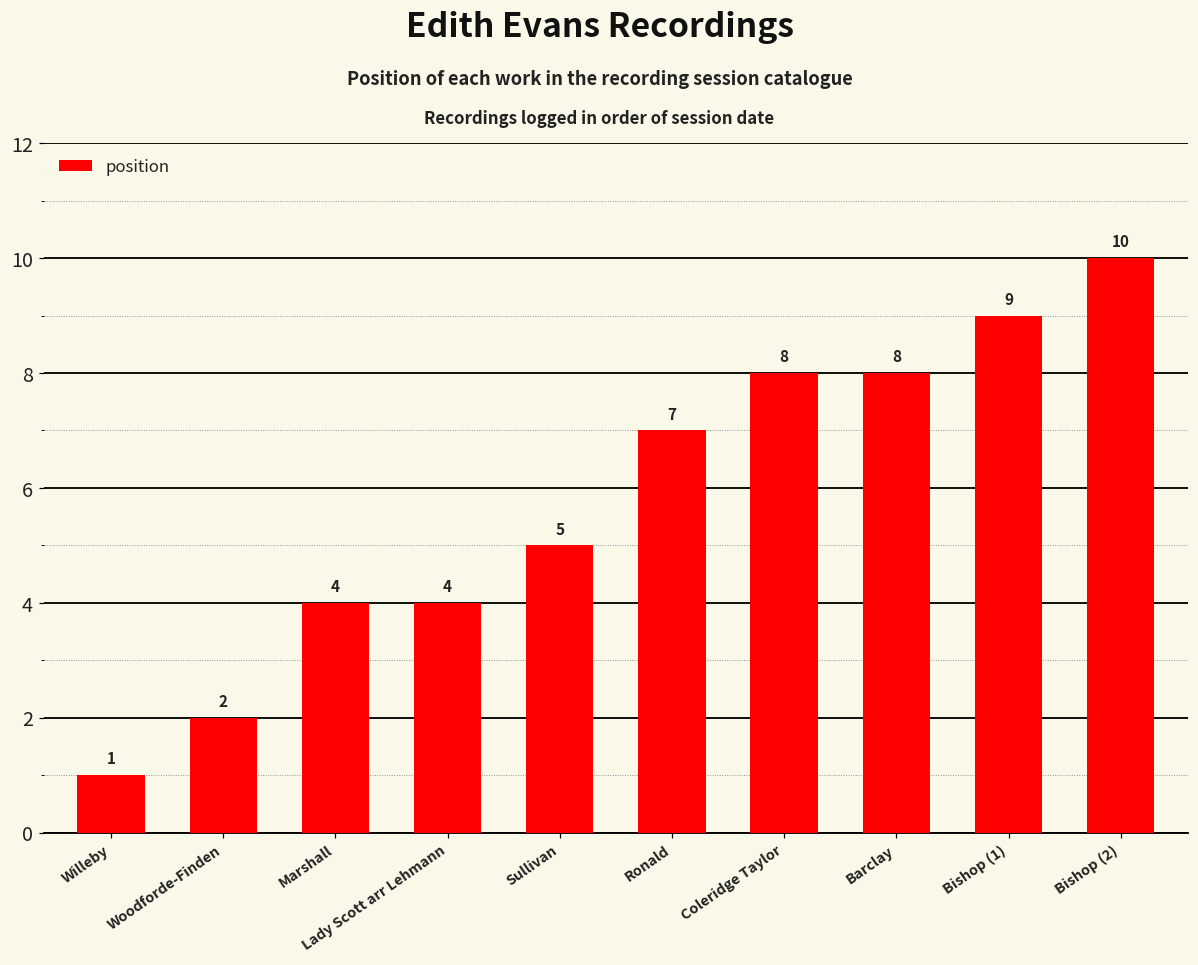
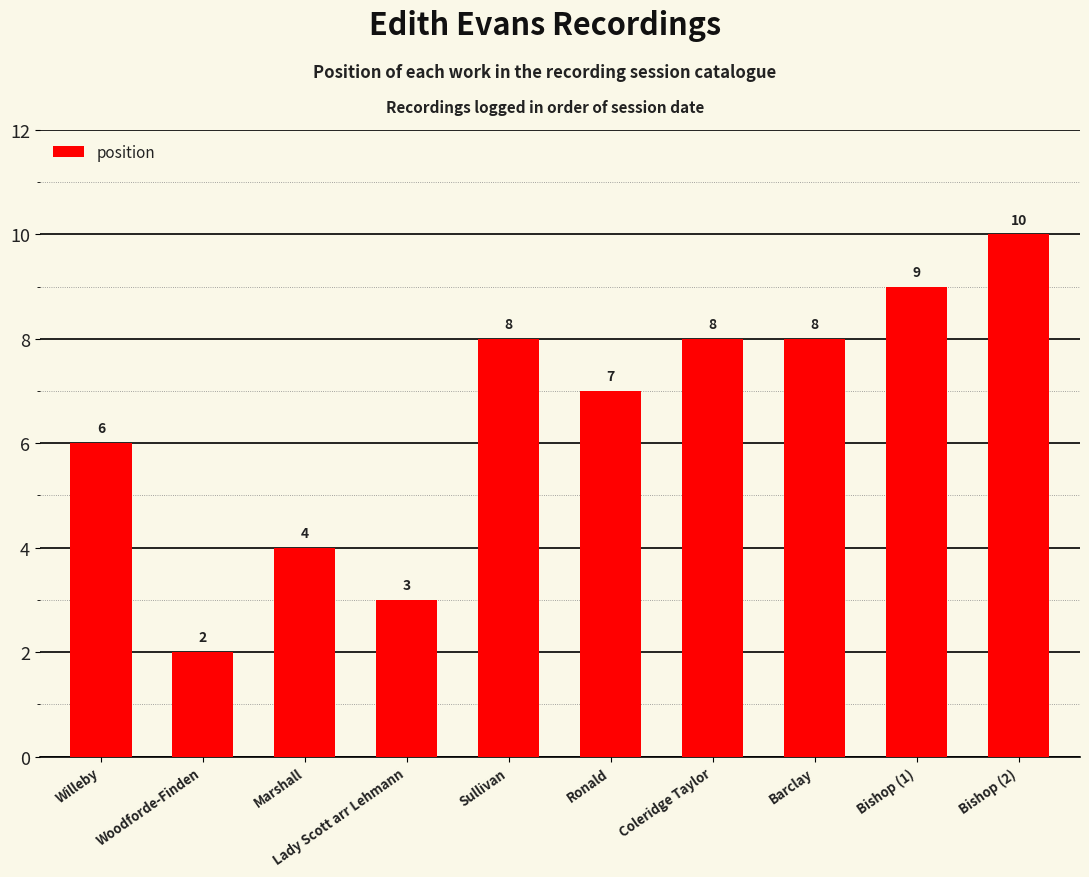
Willeby: 1 -> 6
Lady Scott arr Lehmann: 4 -> 3
Sullivan: 5 -> 8
